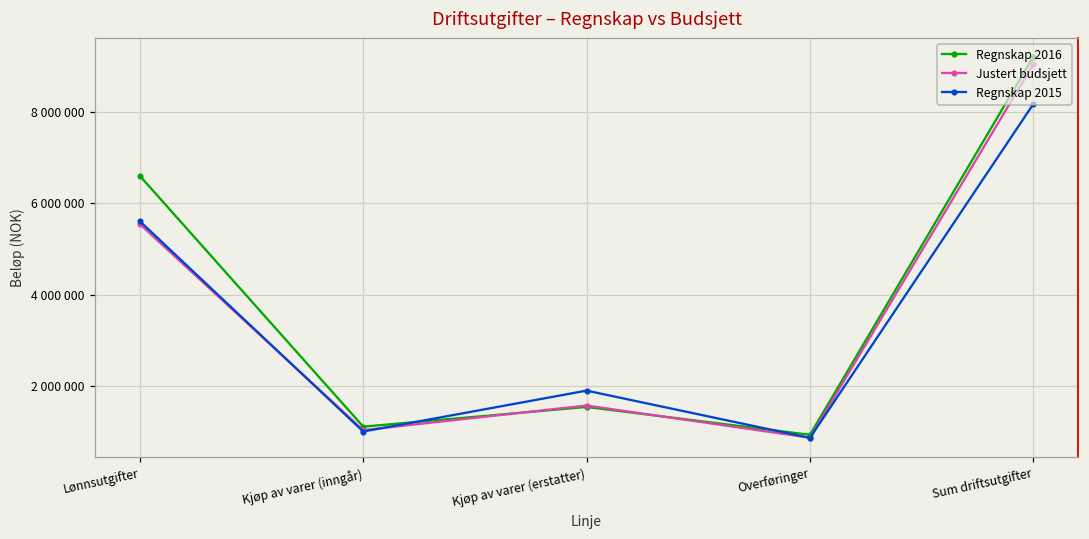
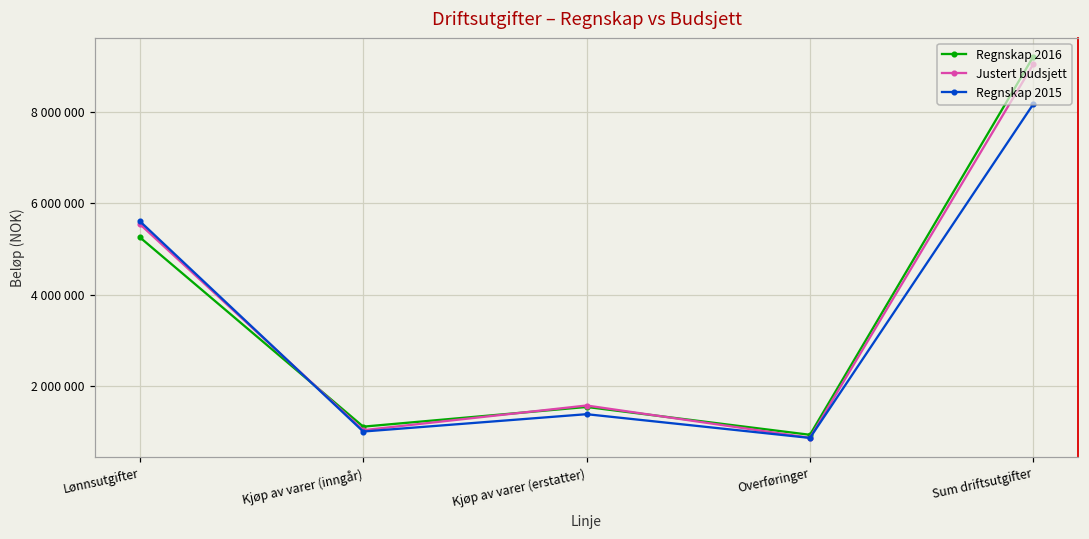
Regnskap 2016, Lønnsutgifter: 6600000 -> 5300000
Regnskap 2015, Kjøp av varer (erstatter): 1900000 -> 1400000
